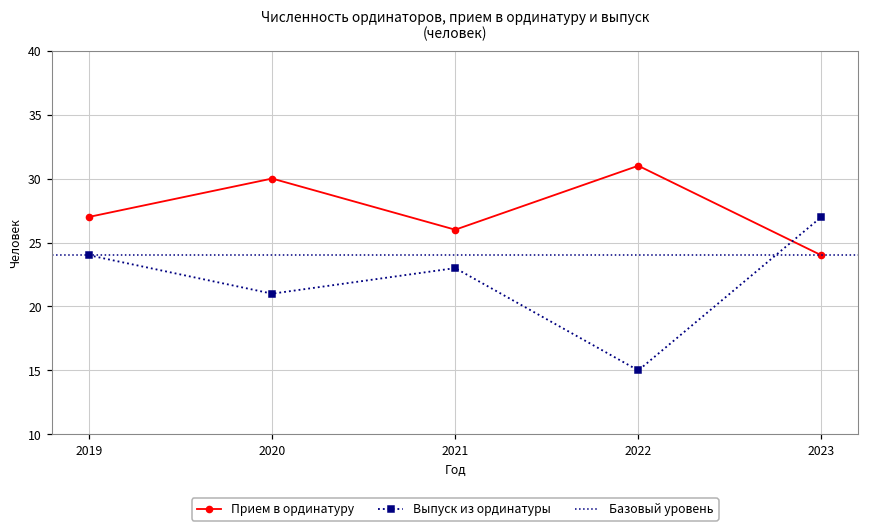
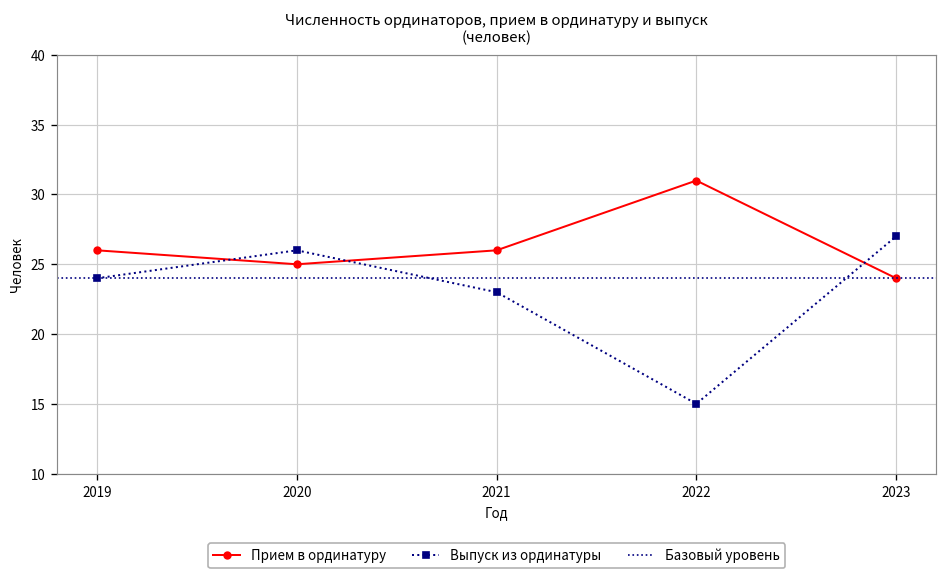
Прием в ординатуру, 2019: 27 -> 26
Прием в ординатуру, 2020: 30 -> 25
Выпуск из ординатуры, 2020: 21 -> 26
